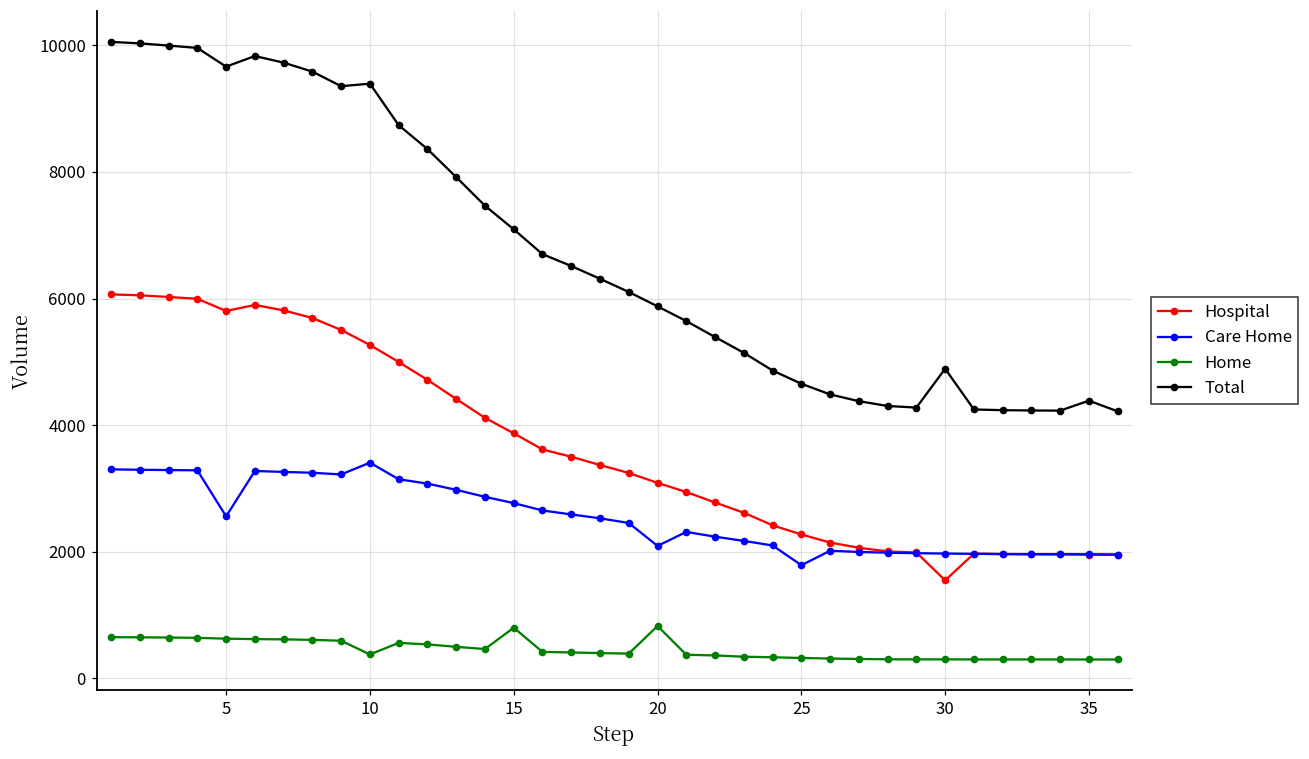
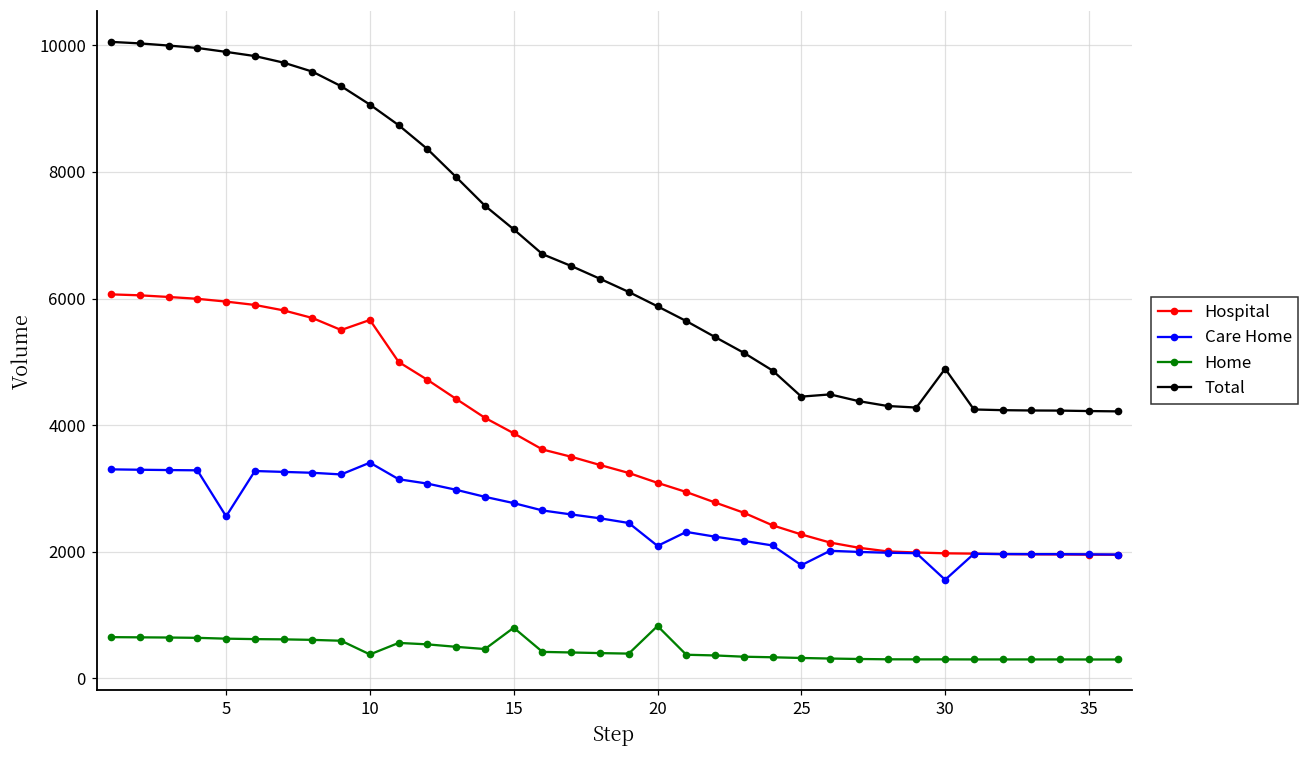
Hospital, 5: 5800 -> 6000
Total, 5: 9700 -> 9900
Hospital, 10: 5300 -> 5700
Total, 10: 9400 -> 9100
Total, 25: 4700 -> 4500
Hospital, 30: 1600 -> 2000
Care Home, 30: 2000 -> 1600
Total, 35: 4400 -> 4200
